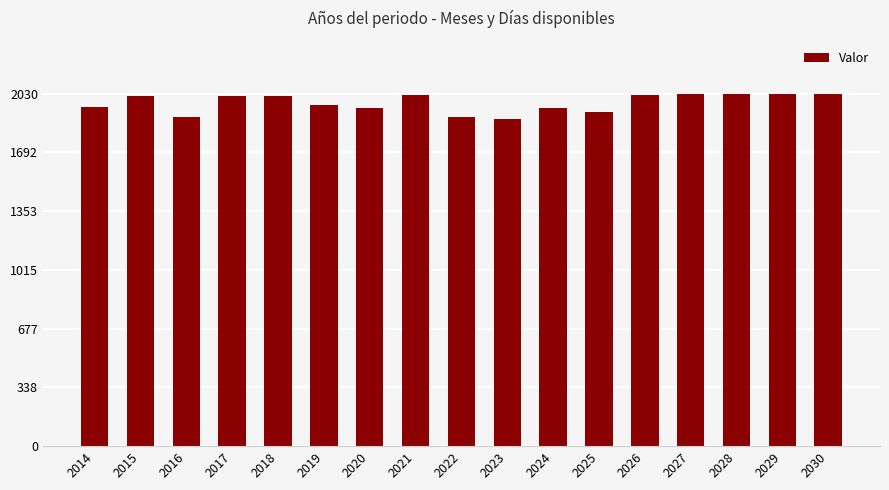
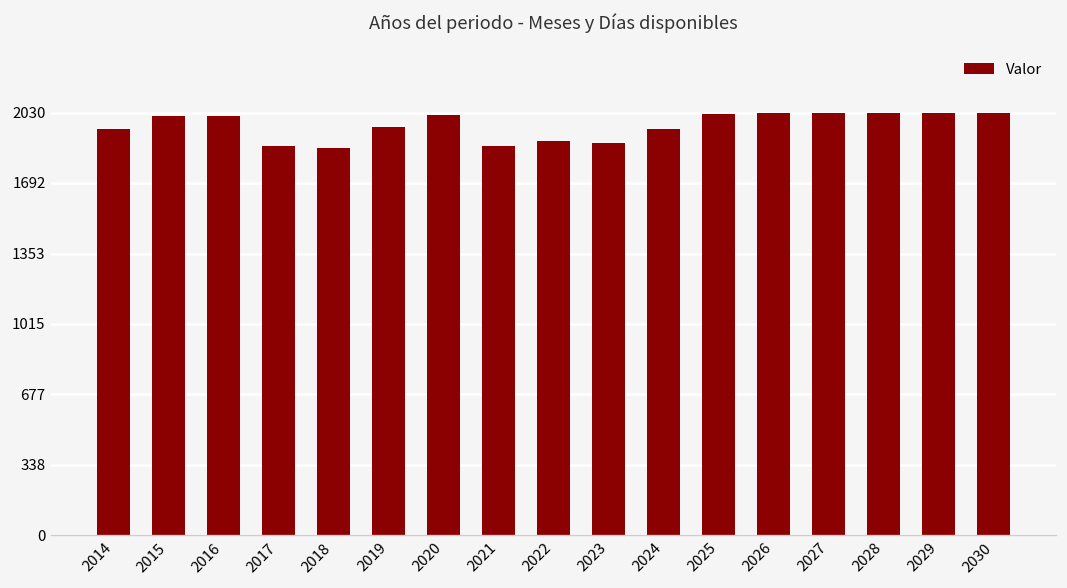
2016: 1900 -> 2020
2017: 2020 -> 1870
2018: 2020 -> 1860
2020: 1950 -> 2020
2021: 2020 -> 1870
2025: 1920 -> 2030
